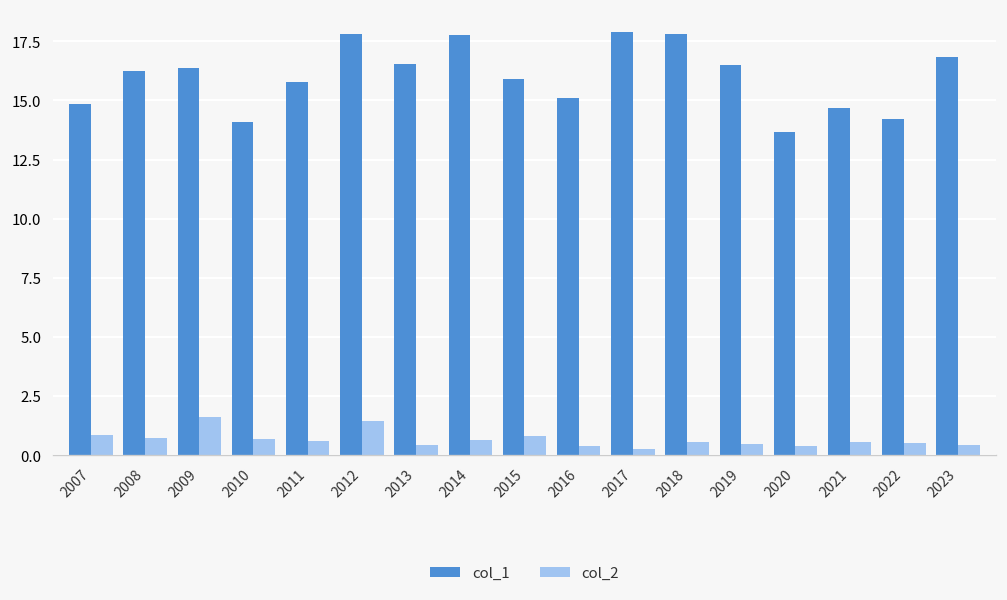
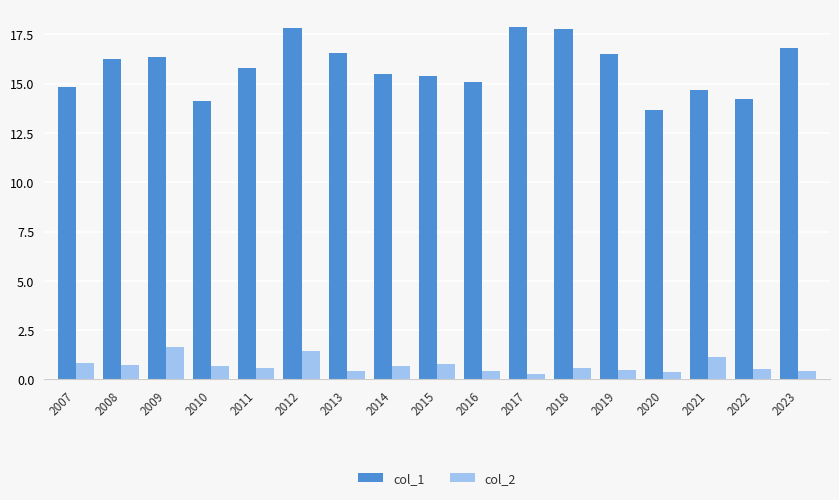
col_1, 2014: 17.8 -> 15.5
col_1, 2015: 15.9 -> 15.4
col_2, 2021: 0.6 -> 1.1
